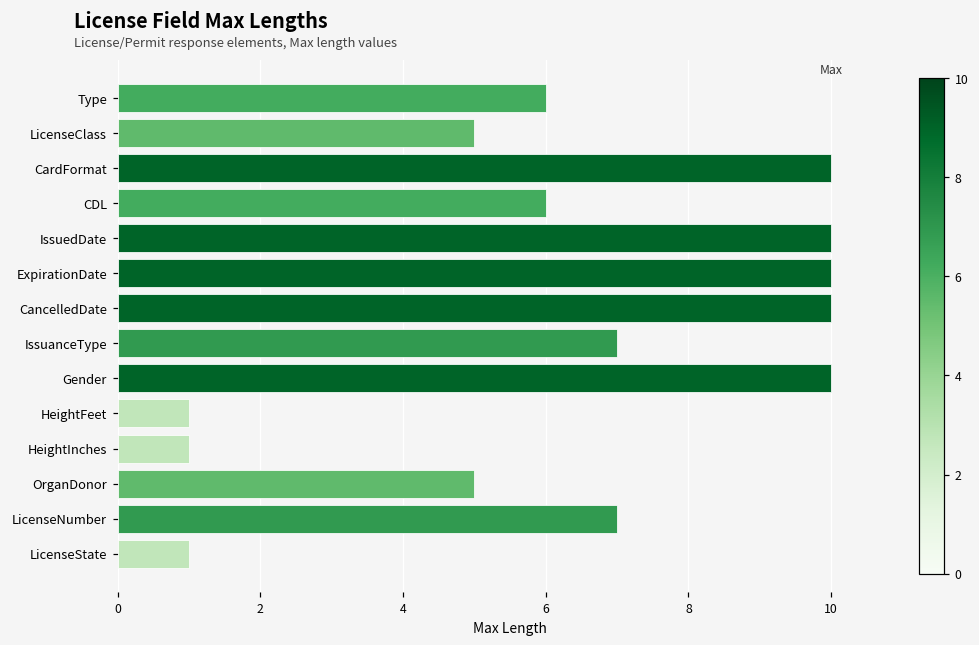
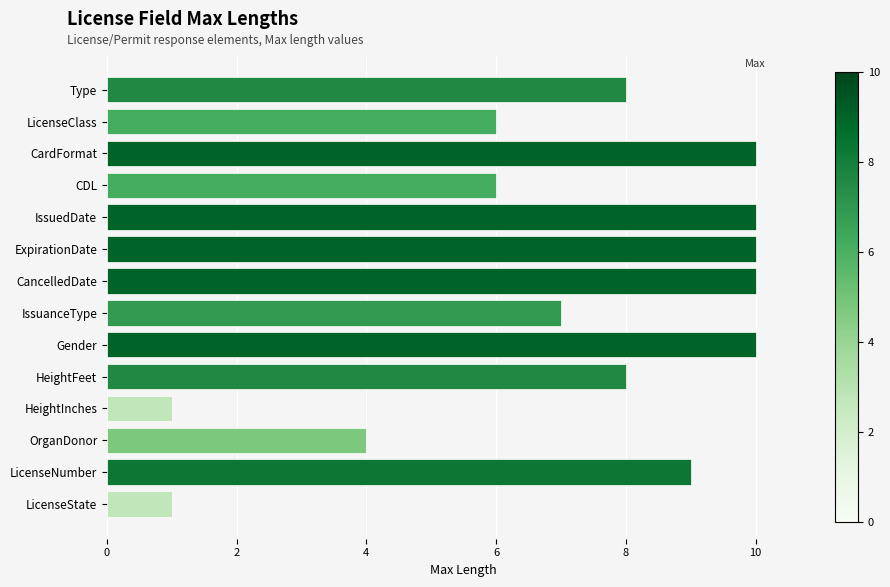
Type: 6 -> 8
LicenseClass: 5 -> 6
HeightFeet: 1 -> 8
OrganDonor: 5 -> 4
LicenseNumber: 7 -> 9
